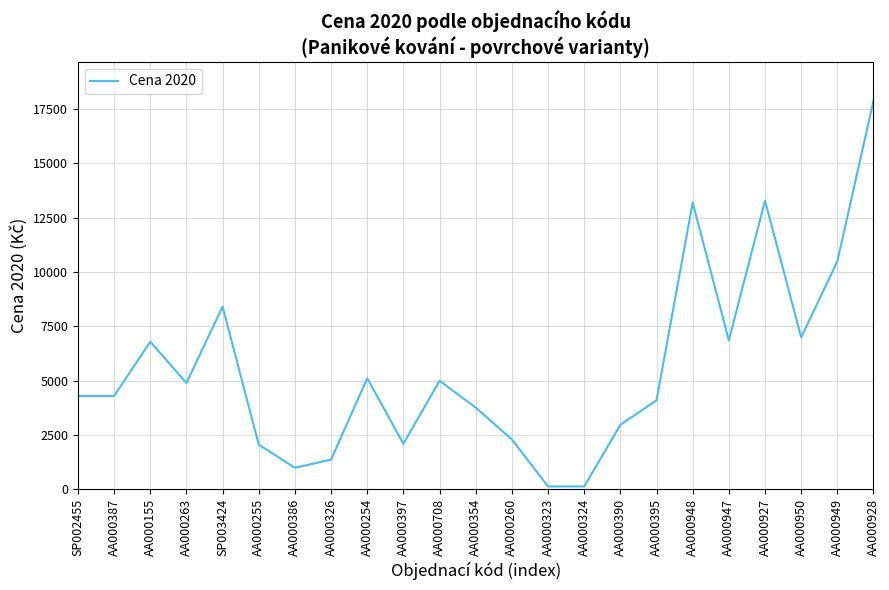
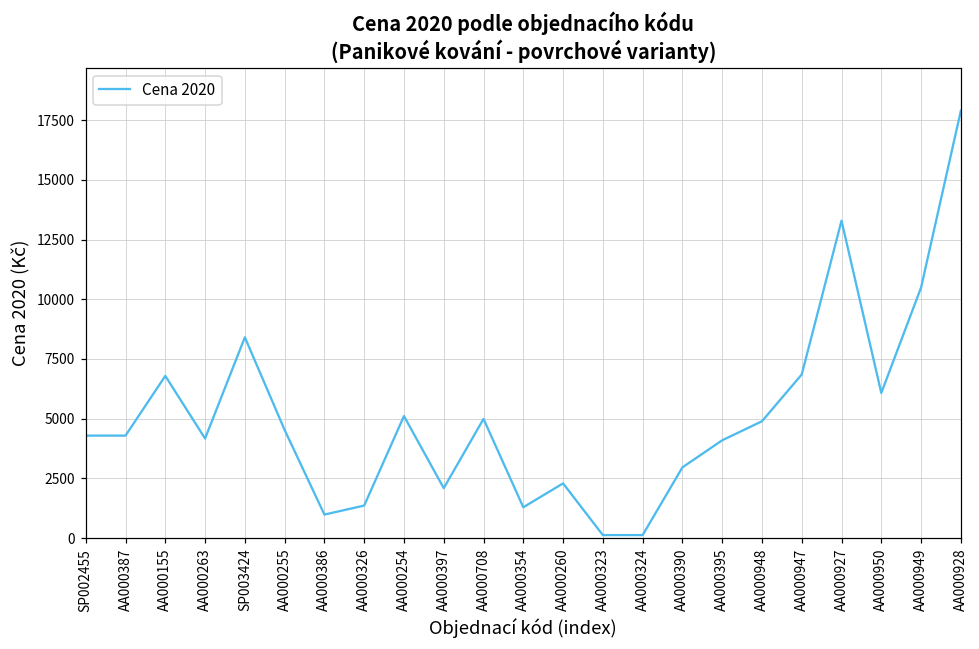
AA000263: 4900 -> 4200
AA000255: 2100 -> 4500
AA000354: 3800 -> 1300
AA000948: 13200 -> 4900
AA000950: 7000 -> 6100
